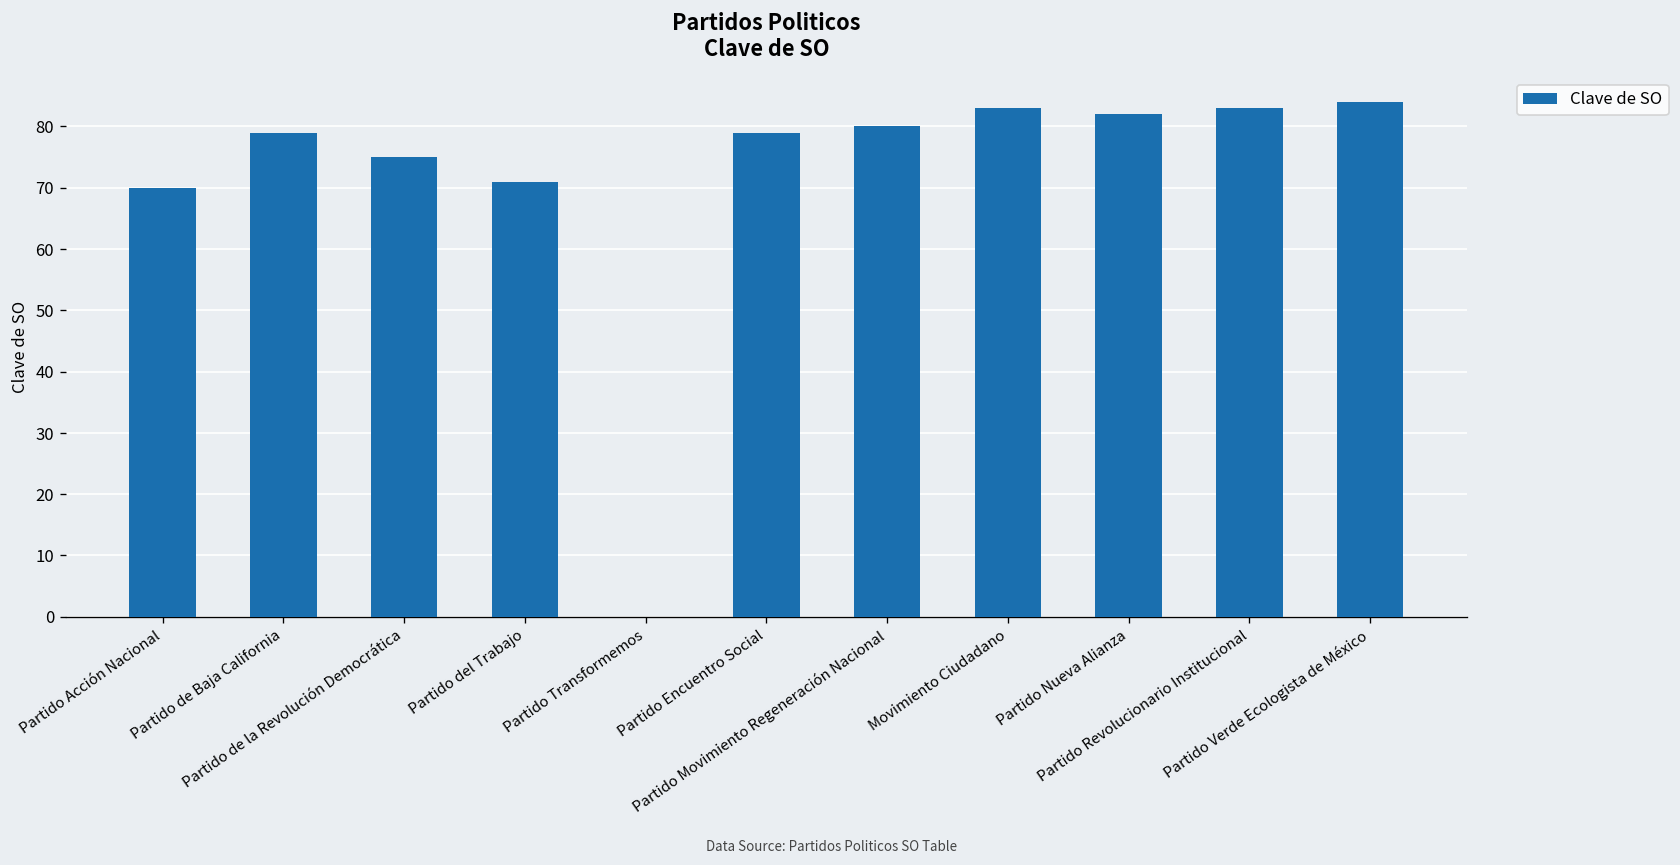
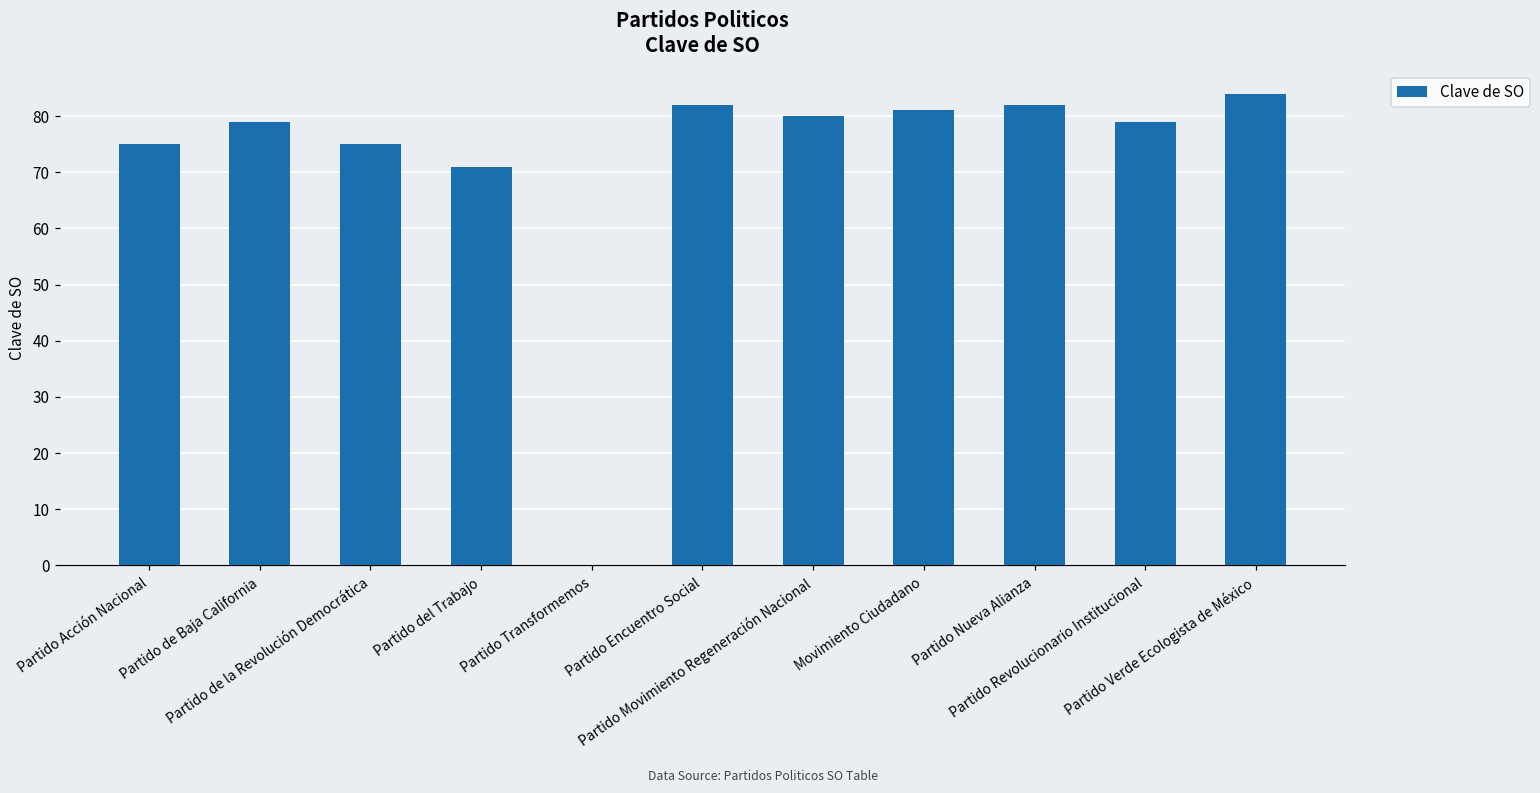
Partido Acción Nacional: 70 -> 75
Partido Encuentro Social: 79 -> 82
Movimiento Ciudadano: 83 -> 81
Partido Revolucionario Institucional: 83 -> 79
